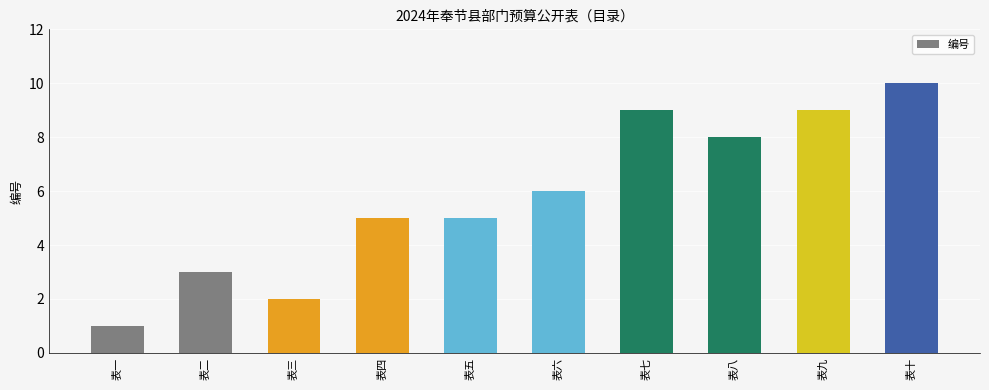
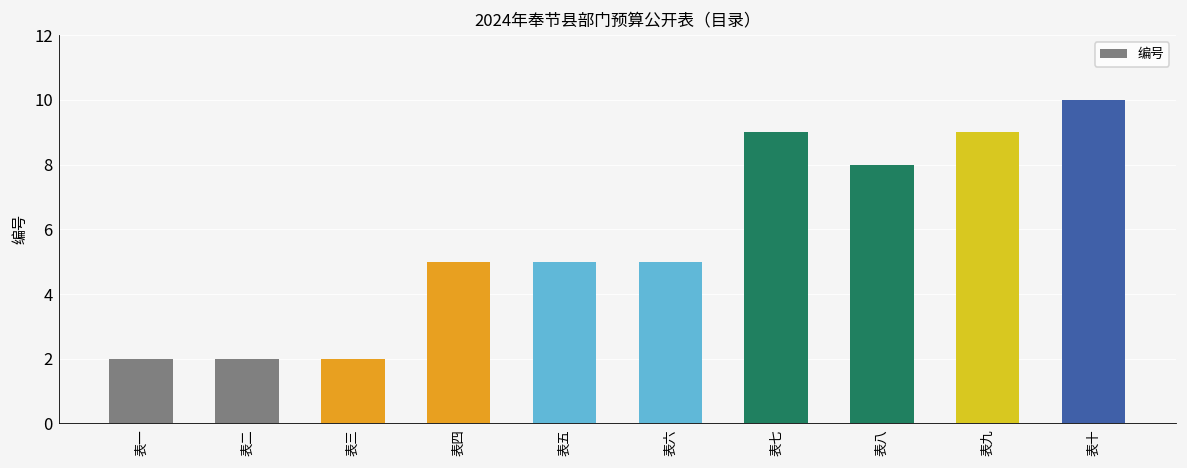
表一: 1 -> 2
表二: 3 -> 2
表六: 6 -> 5
